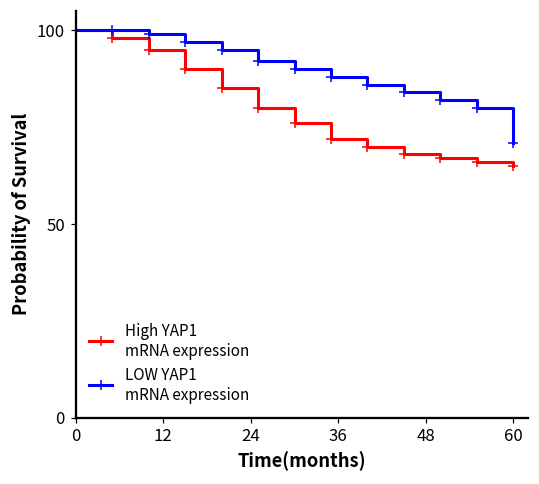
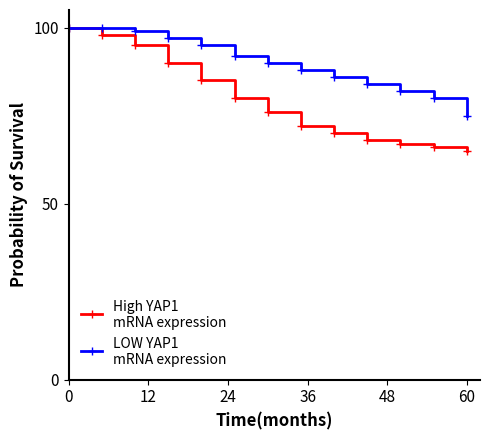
LOW YAP1 mRNA expression, 60: 71 -> 75
